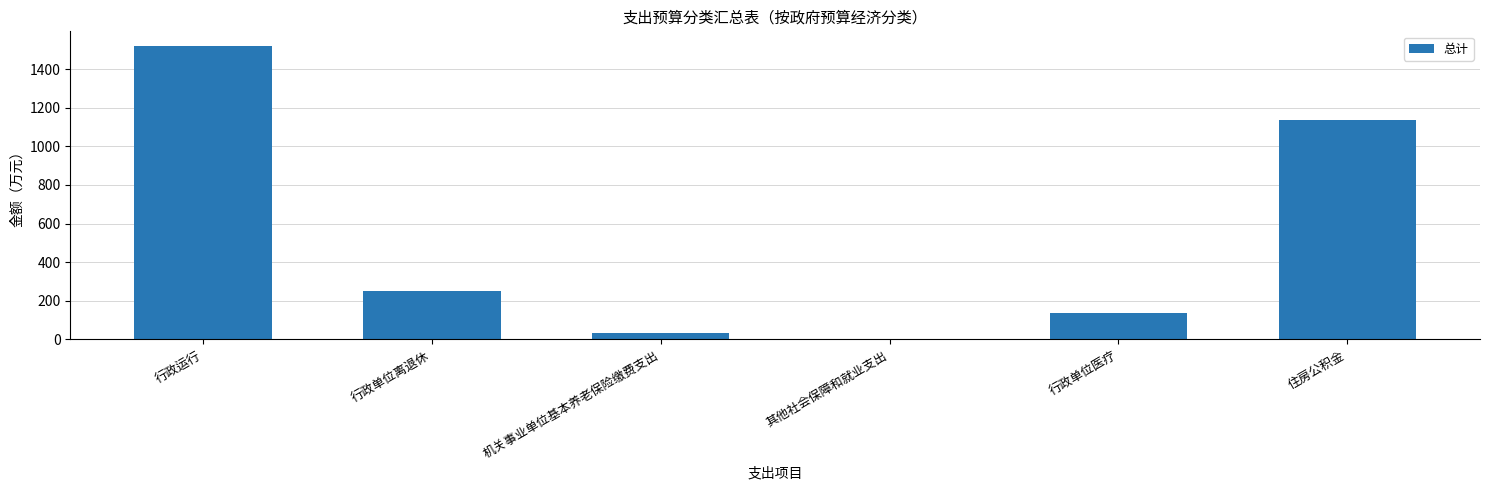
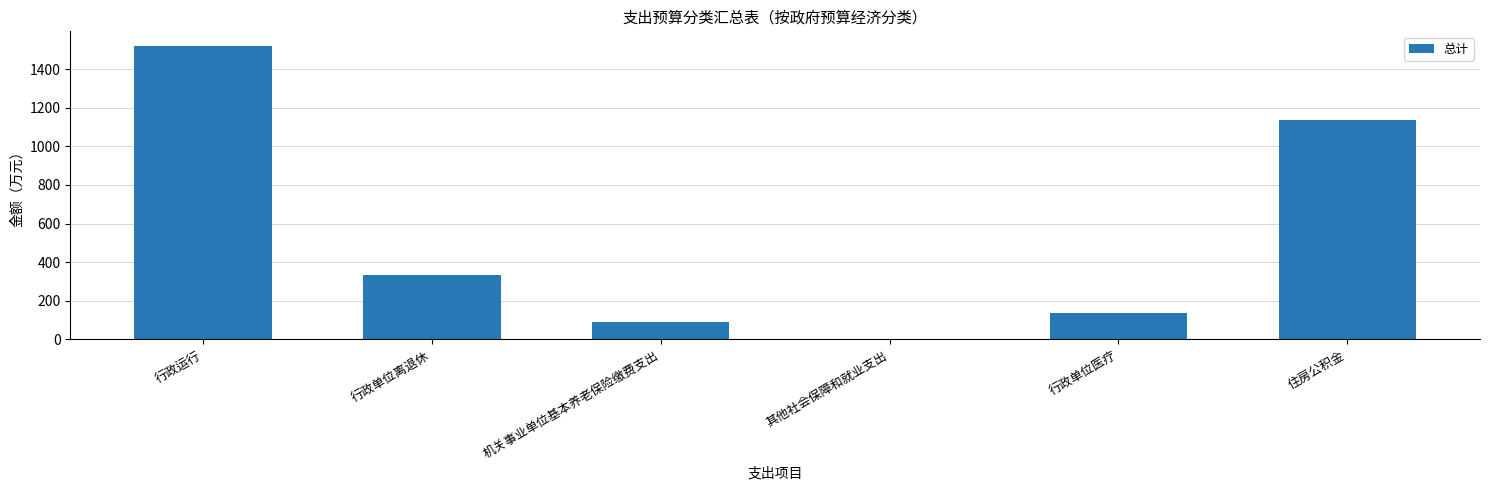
行政单位离退休: 250 -> 330
机关事业单位基本养老保险缴费支出: 30 -> 90
